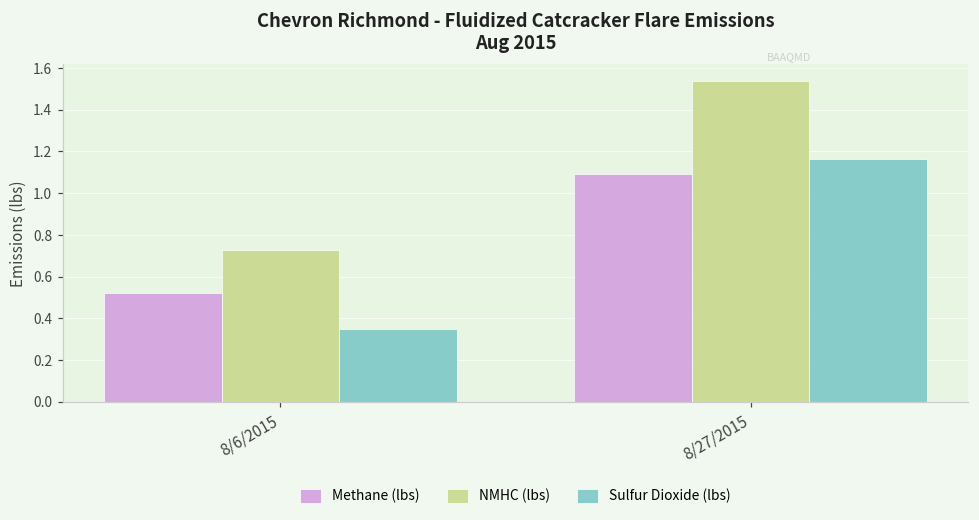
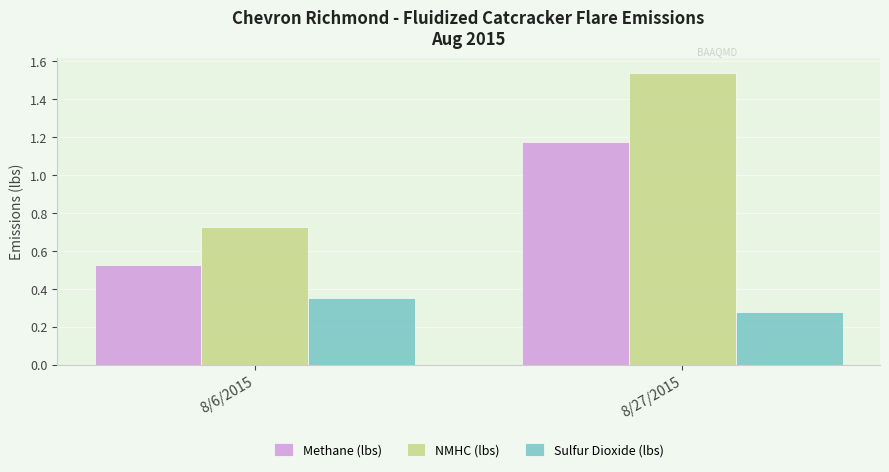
Methane (lbs), 8/27/2015: 1.09 -> 1.18
Sulfur Dioxide (lbs), 8/27/2015: 1.16 -> 0.28
